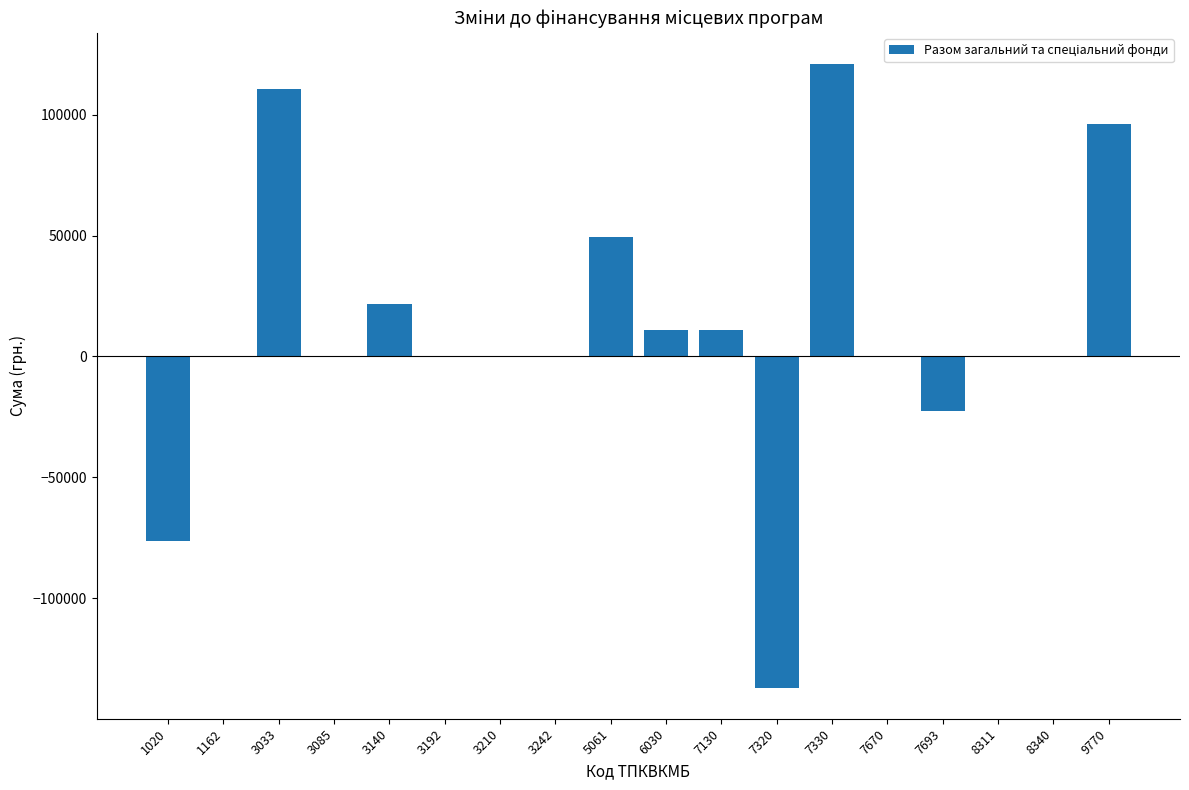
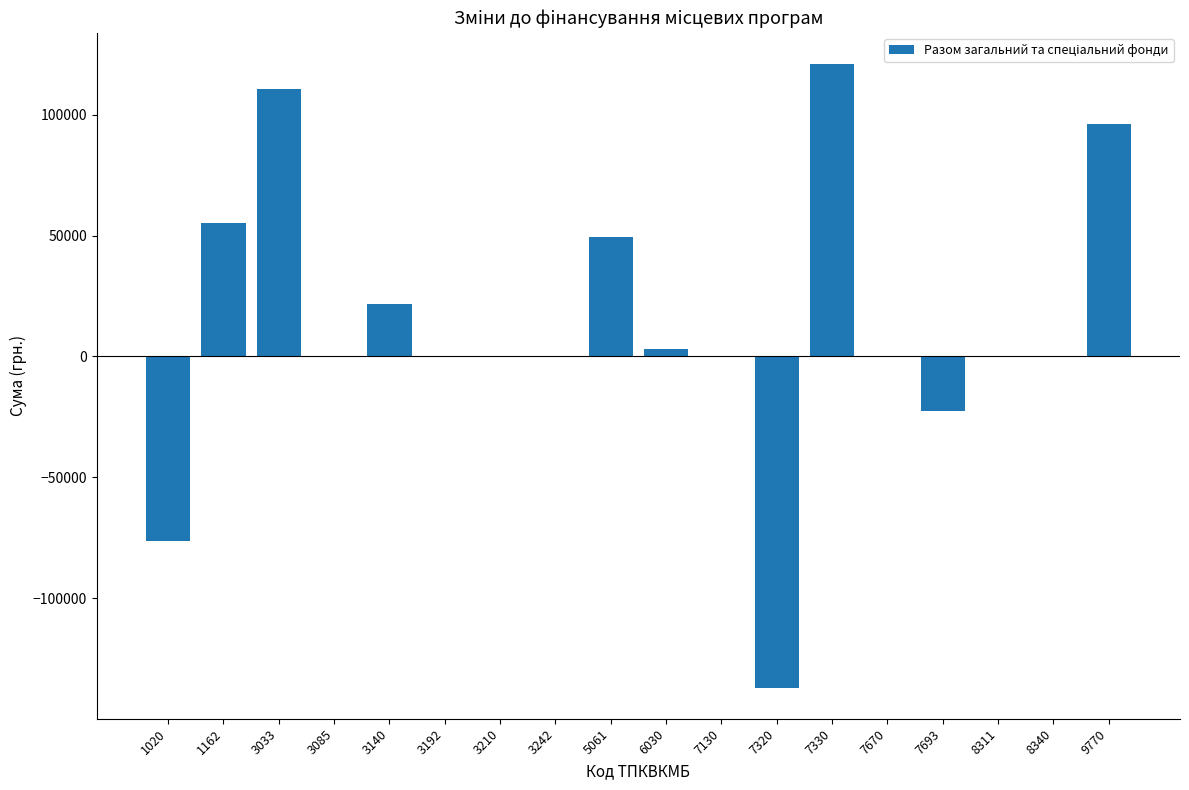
1162: 0 -> 55000
6030: 11000 -> 3000
7130: 11000 -> 0
